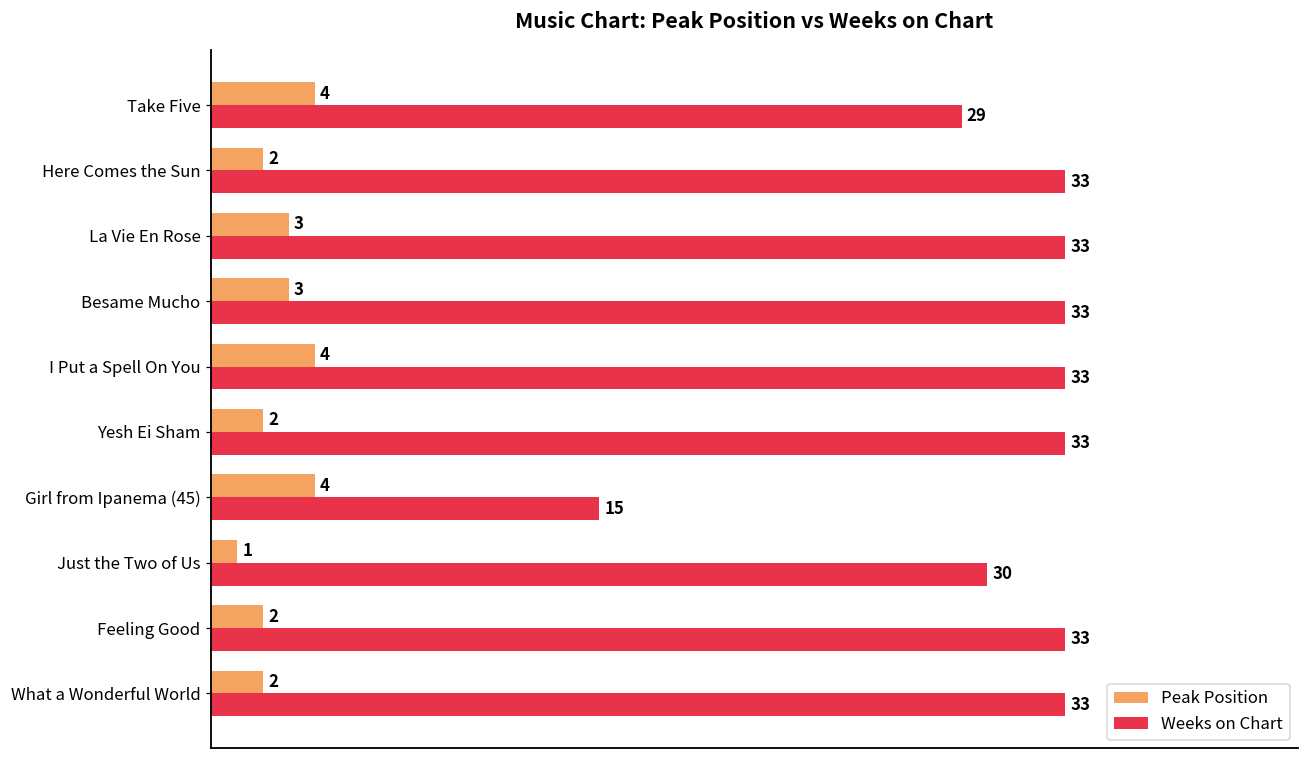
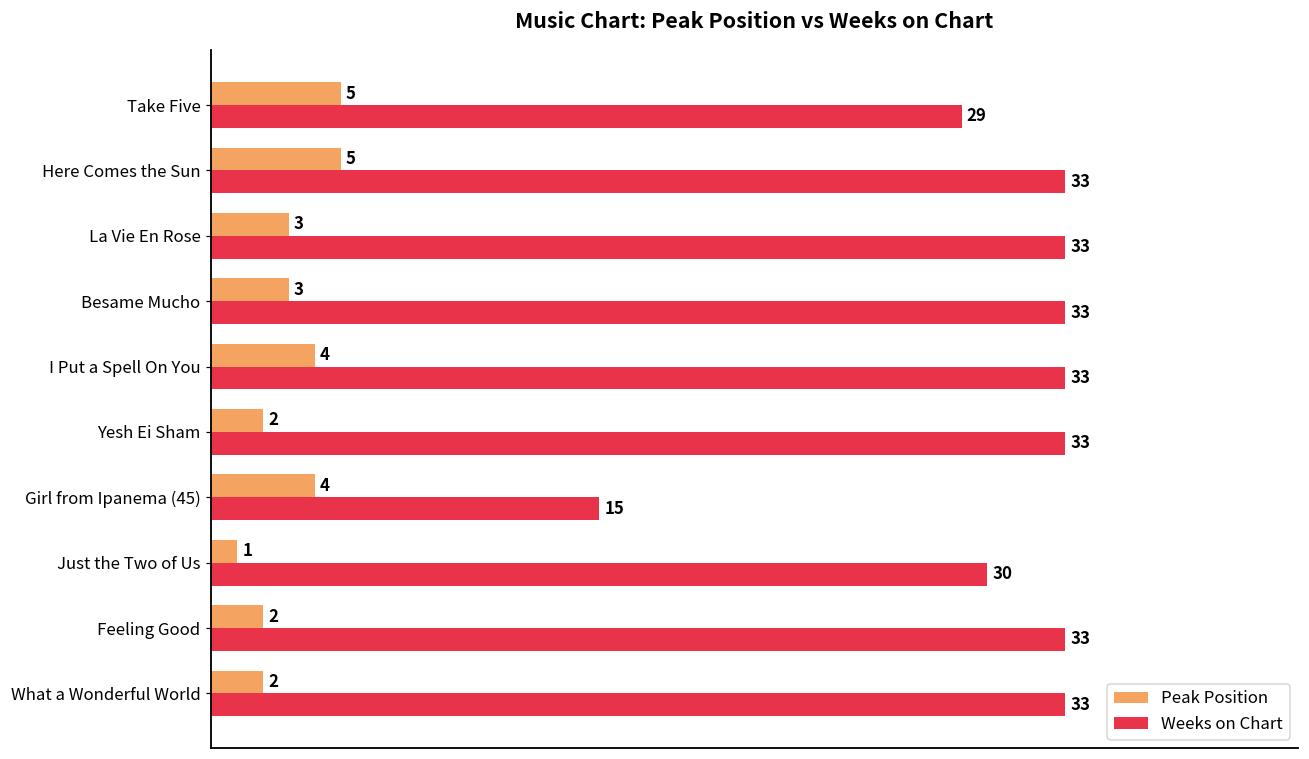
Peak Position, Take Five: 4 -> 5
Peak Position, Here Comes the Sun: 2 -> 5
